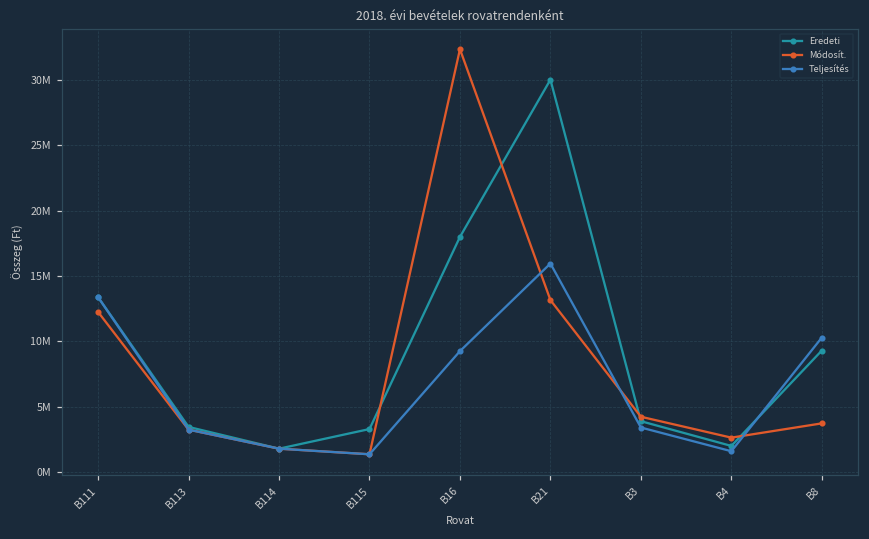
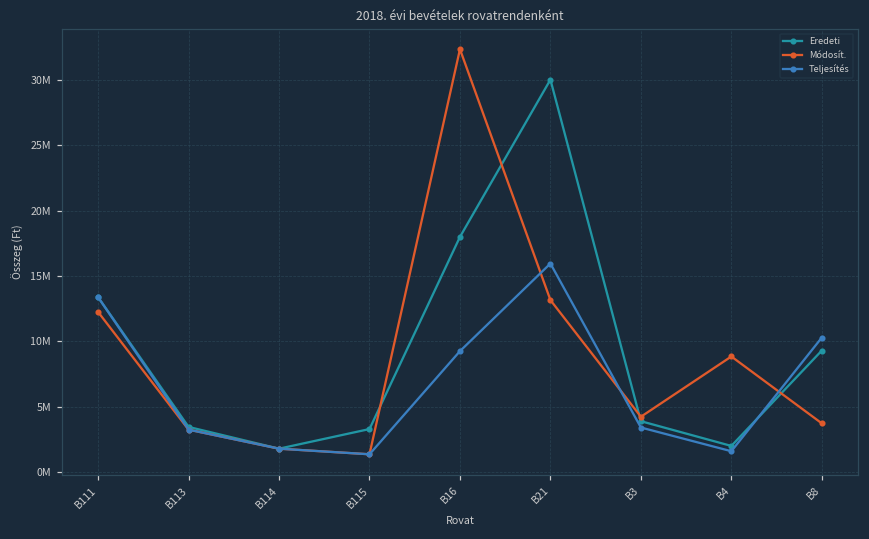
Módosít., B4: 2600000 -> 8800000
